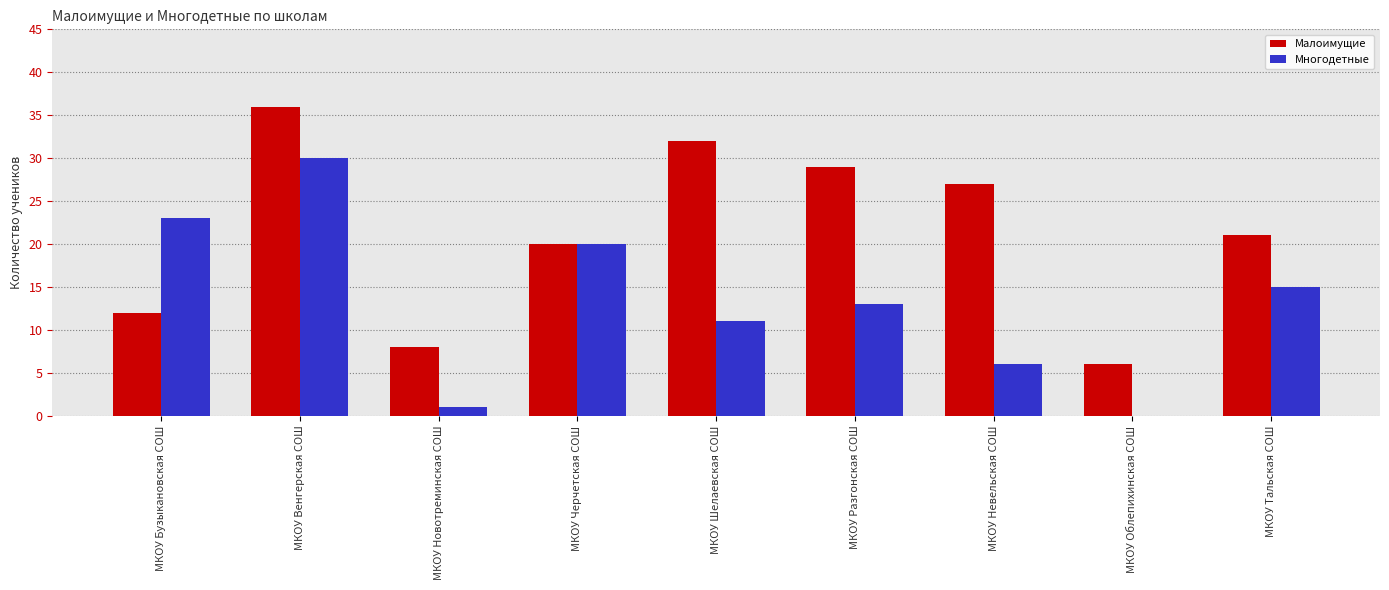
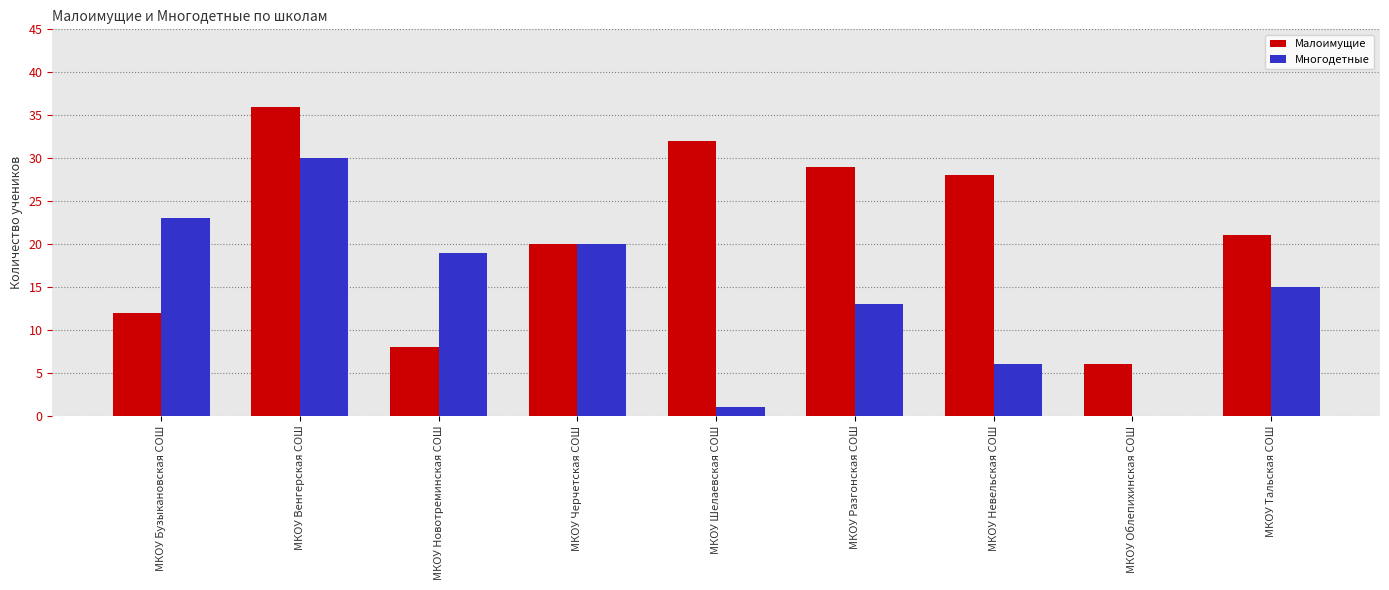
Многодетные, МКОУ Новотреминская СОШ: 1 -> 19
Многодетные, МКОУ Шелаевская СОШ: 11 -> 1
Малоимущие, МКОУ Невельская СОШ: 27 -> 28
